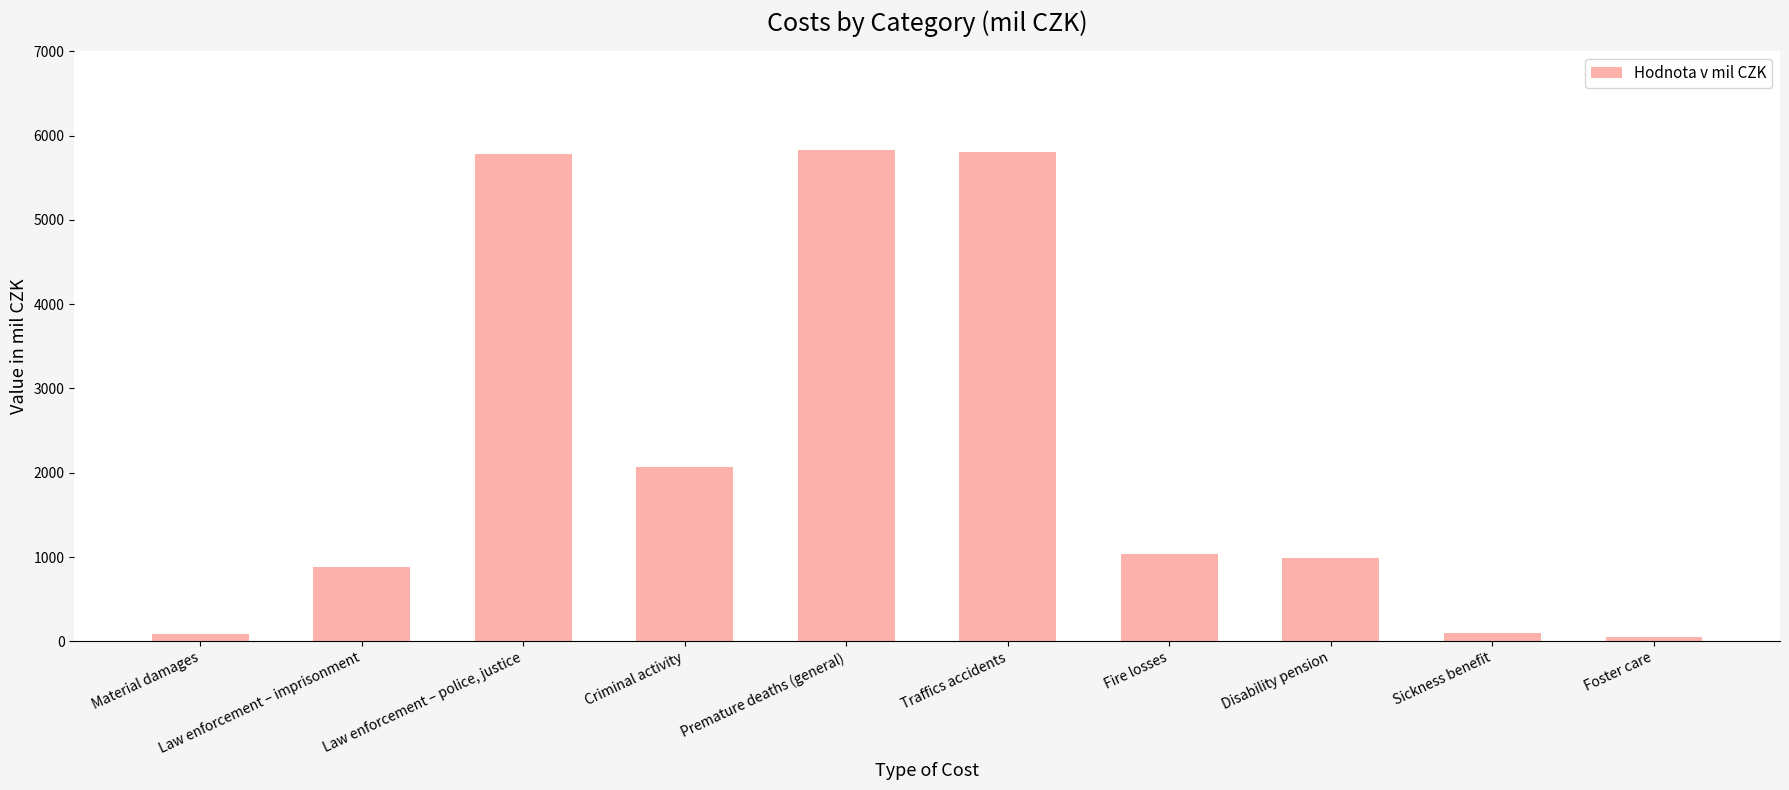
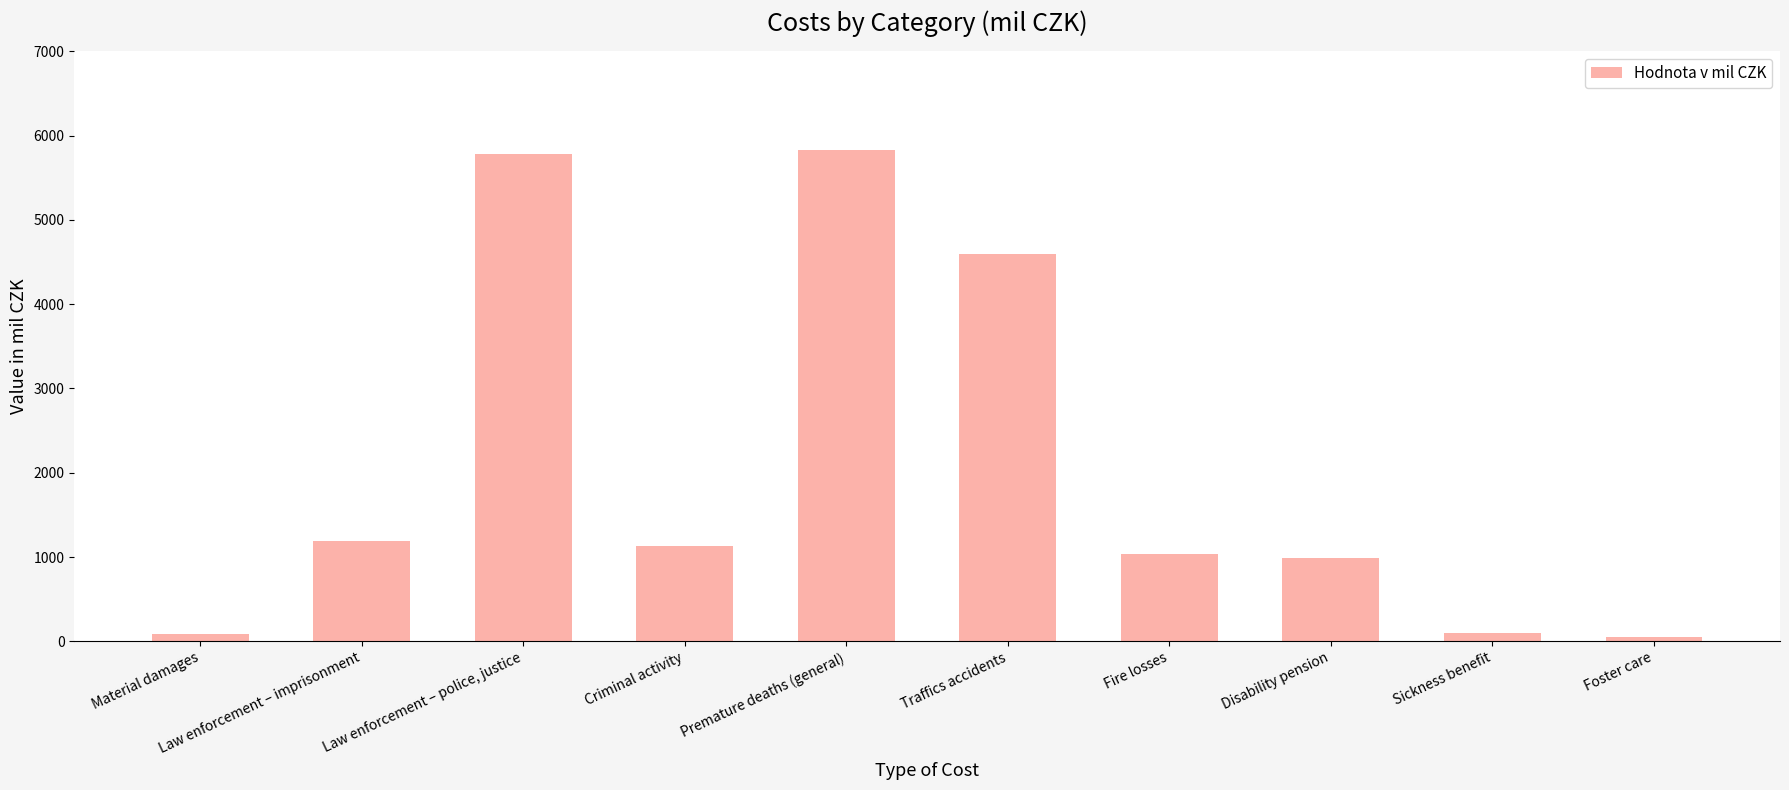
Law enforcement – imprisonment: 900 -> 1200
Criminal activity: 2100 -> 1100
Traffics accidents: 5800 -> 4600
